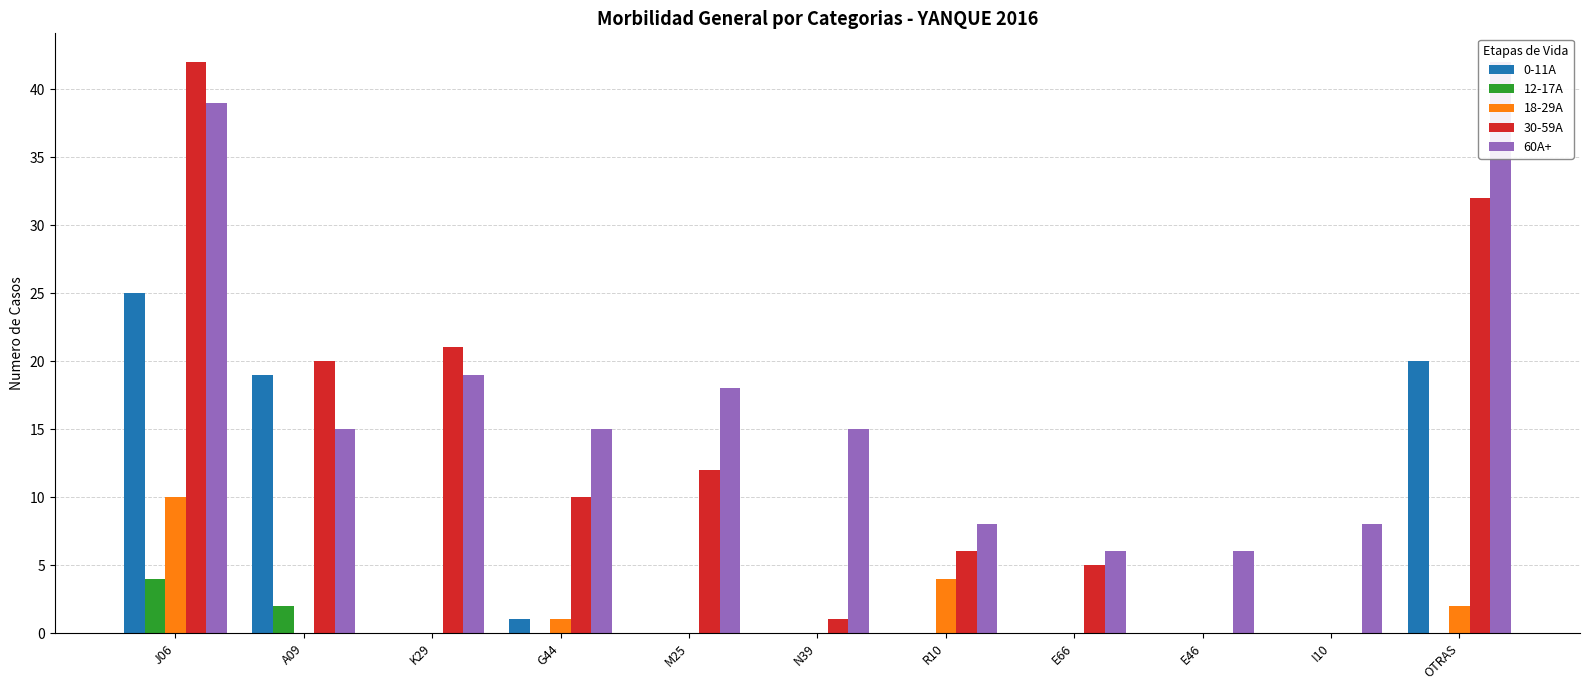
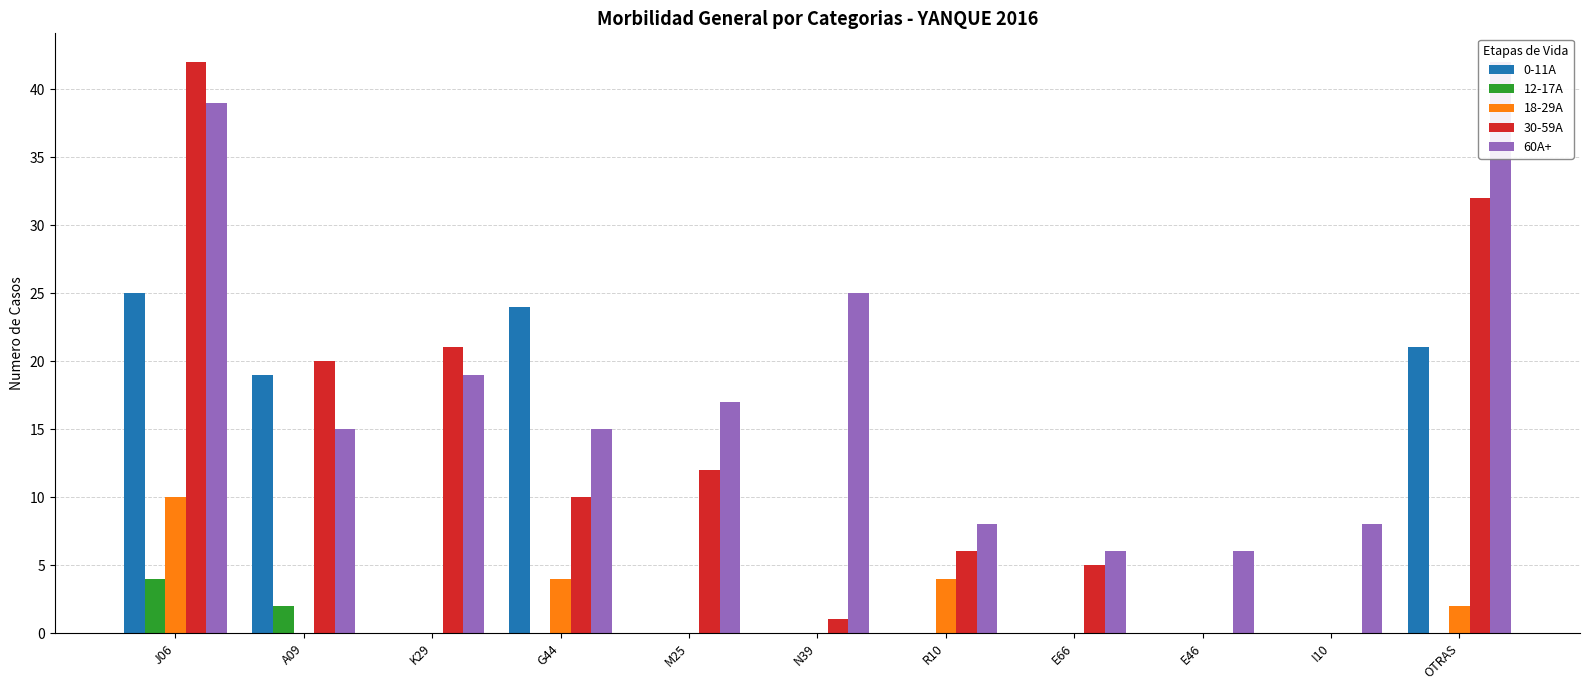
0-11A, G44: 1 -> 24
18-29A, G44: 1 -> 4
60A+, M25: 18 -> 17
60A+, N39: 15 -> 25
0-11A, OTRAS: 20 -> 21
